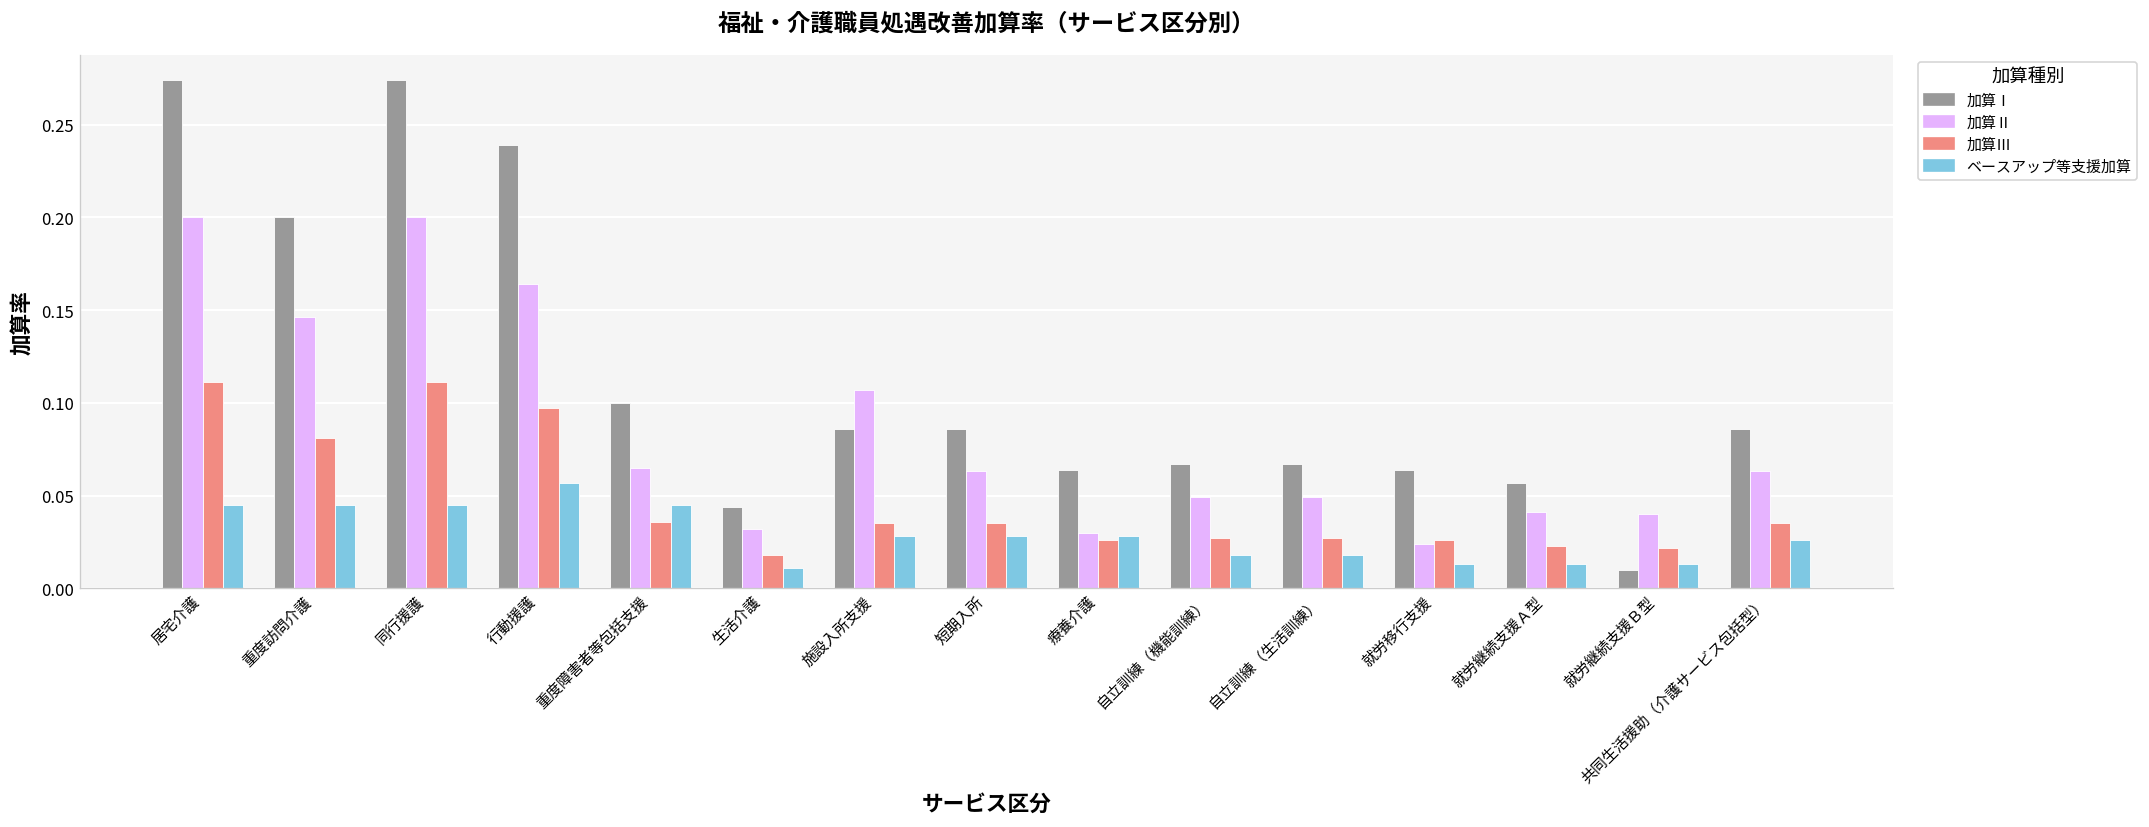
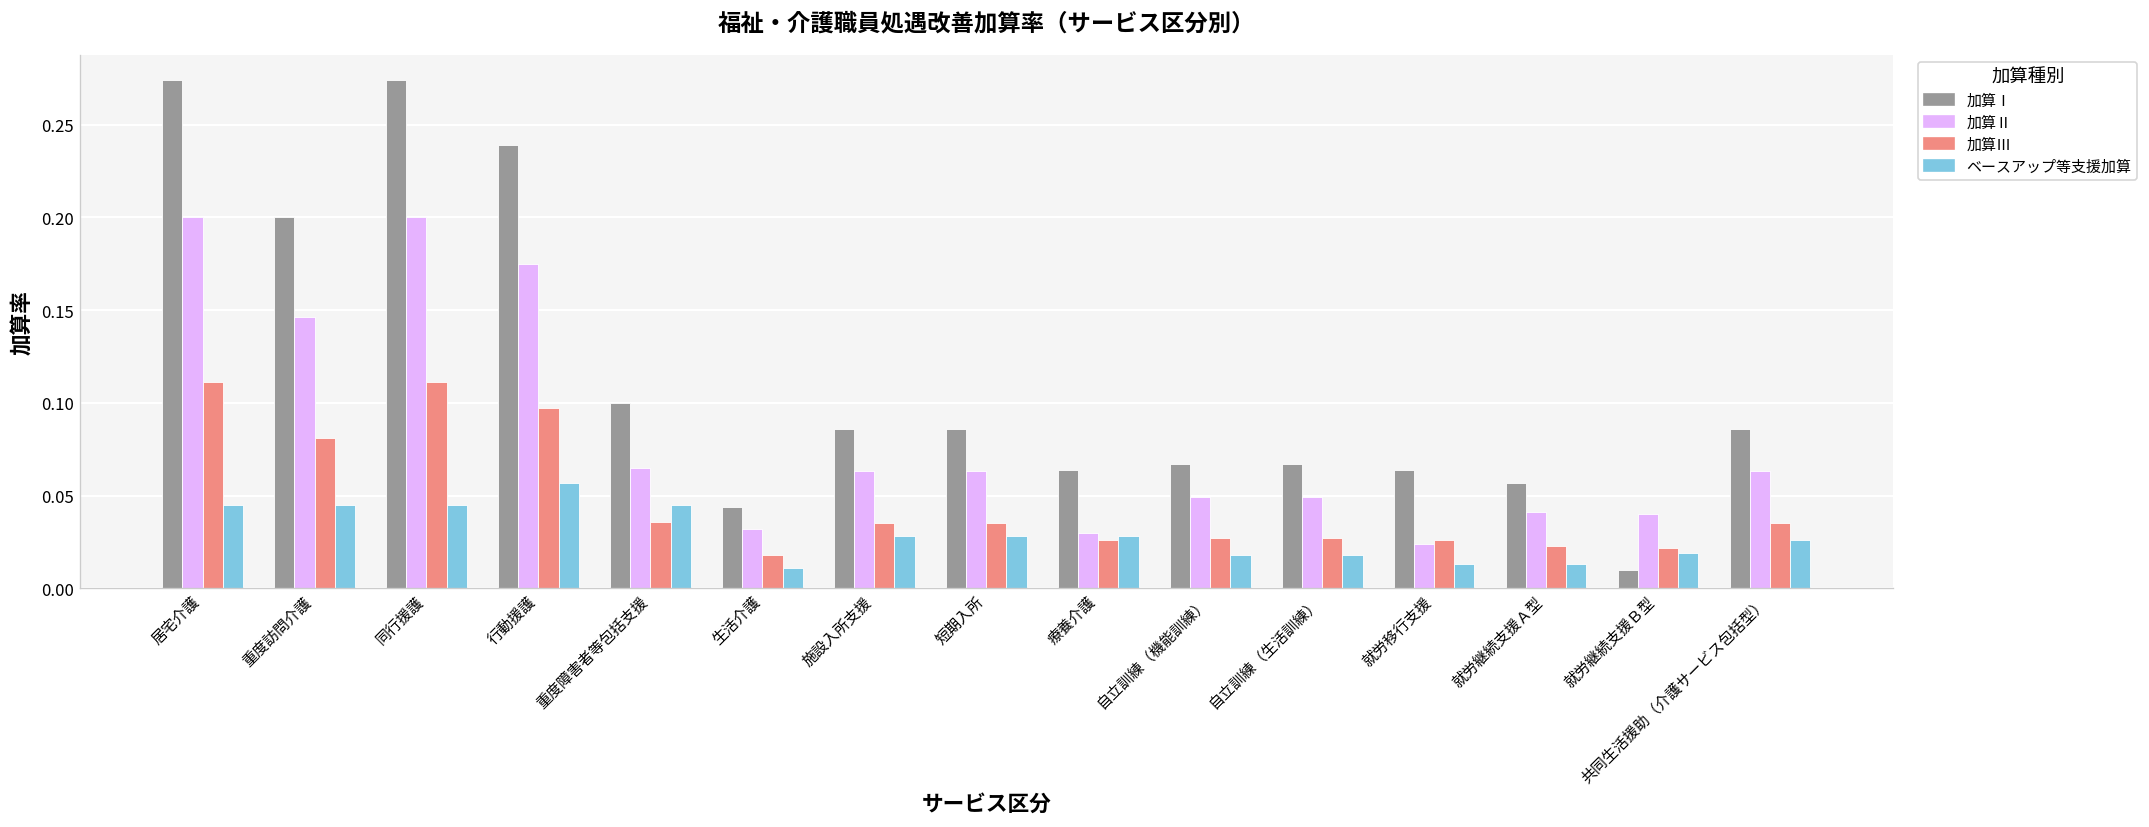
加算Ⅱ, 行動援護: 0.164 -> 0.175
加算Ⅱ, 施設入所支援: 0.107 -> 0.063
ベースアップ等支援加算, 就労継続支援Ｂ型: 0.013 -> 0.019
